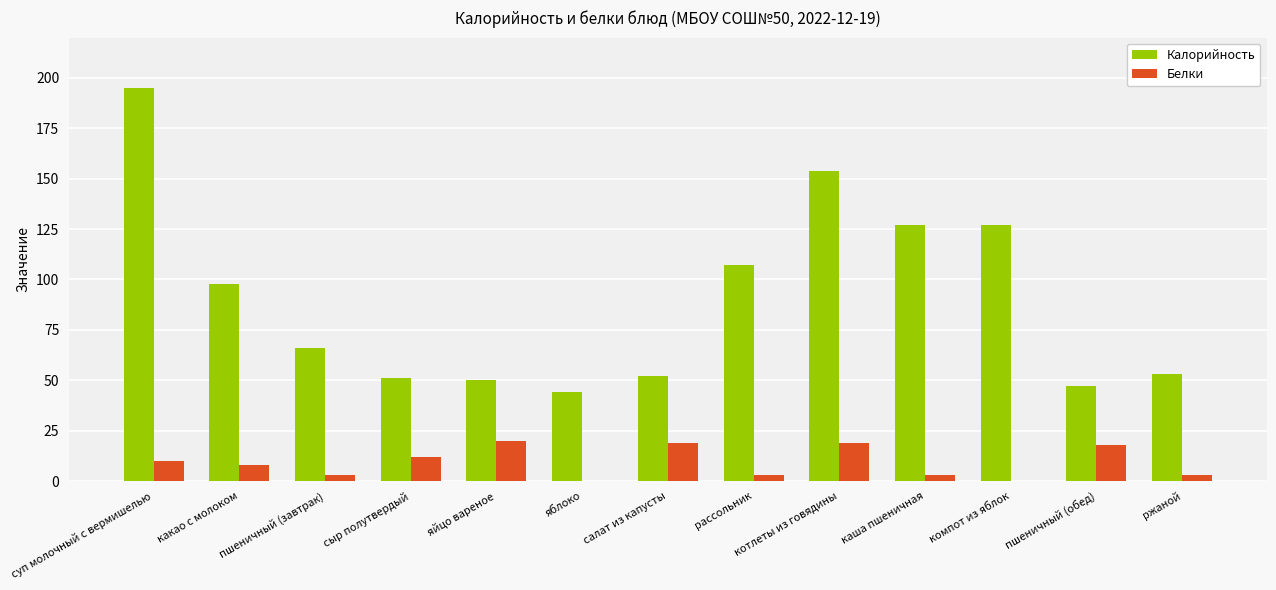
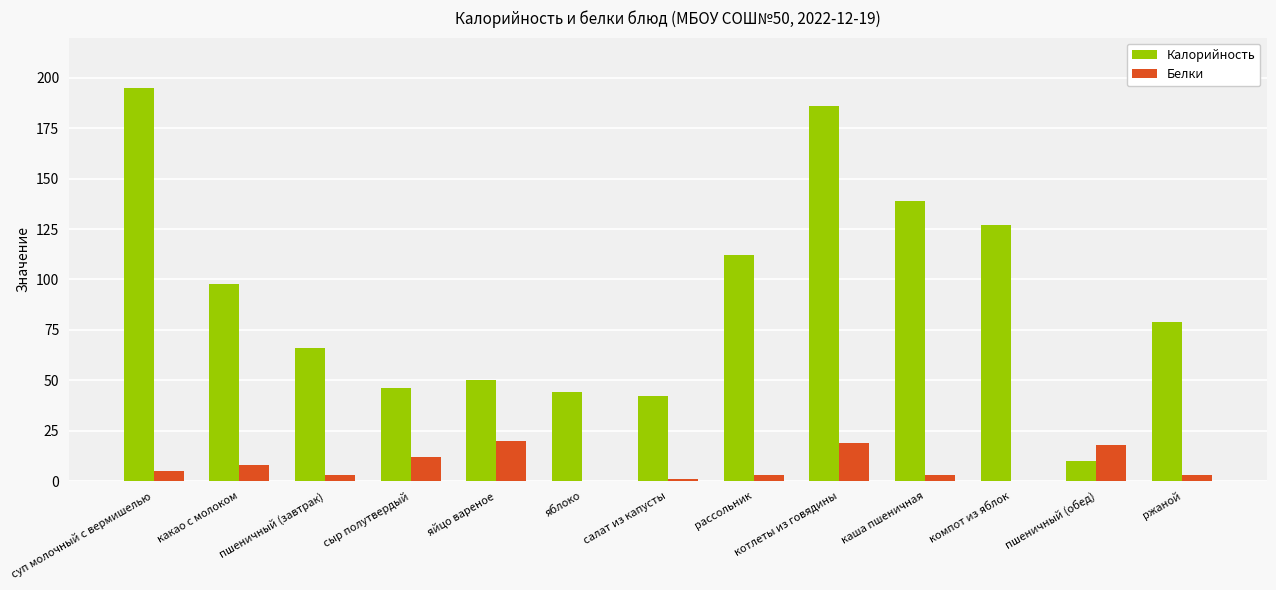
Белки, суп молочный с вермишелью: 10 -> 5
Калорийность, сыр полутвердый: 51 -> 46
Калорийность, салат из капусты: 52 -> 42
Белки, салат из капусты: 19 -> 1
Калорийность, рассольник: 107 -> 112
Калорийность, котлеты из говядины: 154 -> 186
Калорийность, каша пшеничная: 127 -> 139
Калорийность, пшеничный (обед): 47 -> 10
Калорийность, ржаной: 53 -> 79
